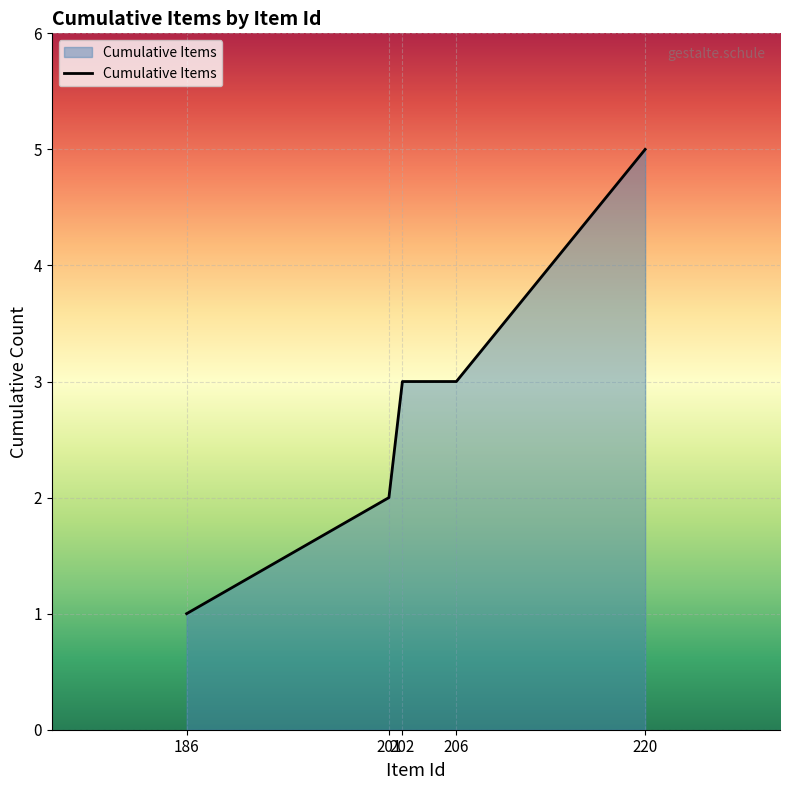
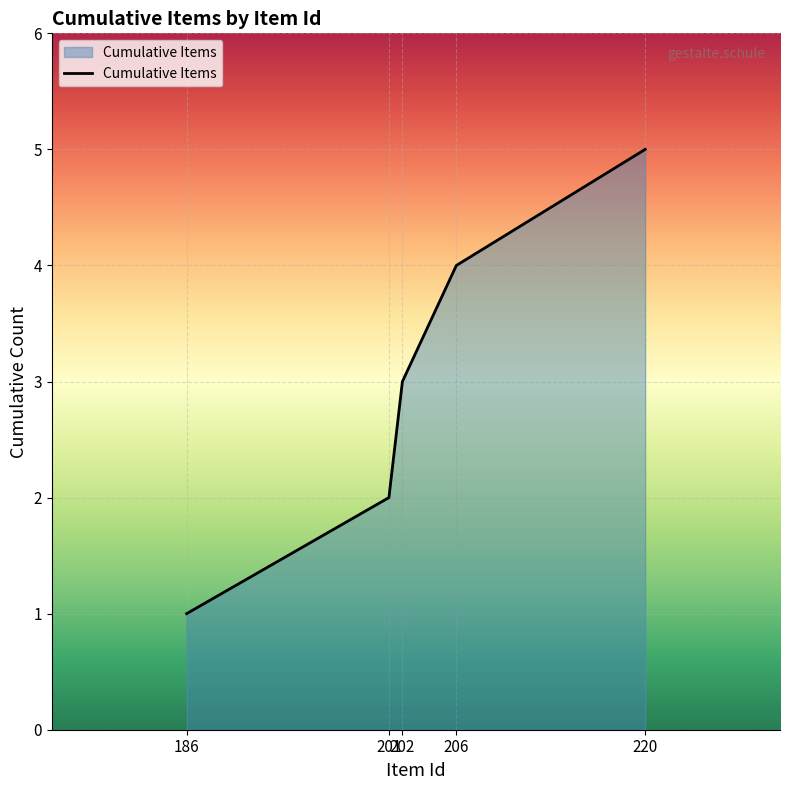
206: 3 -> 4
